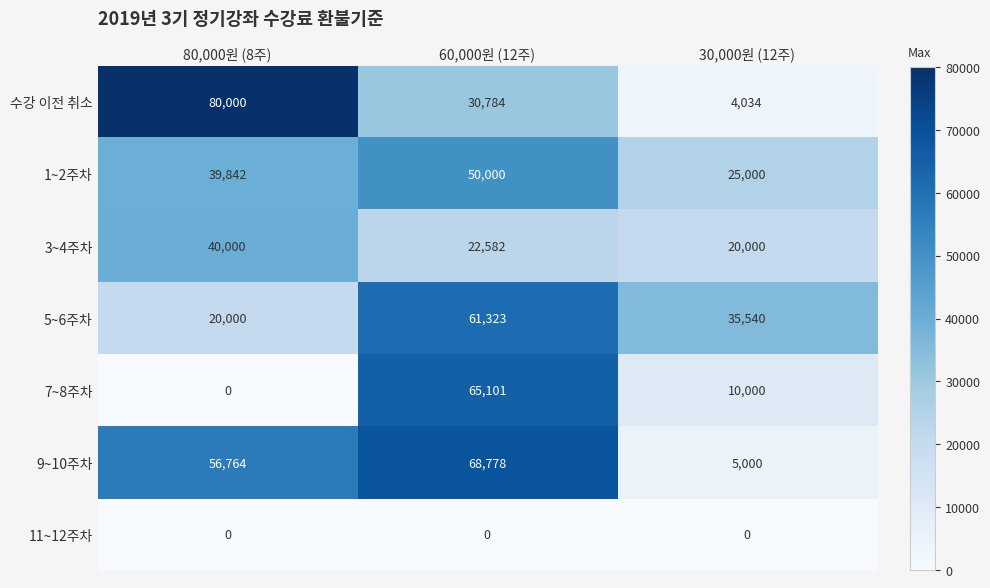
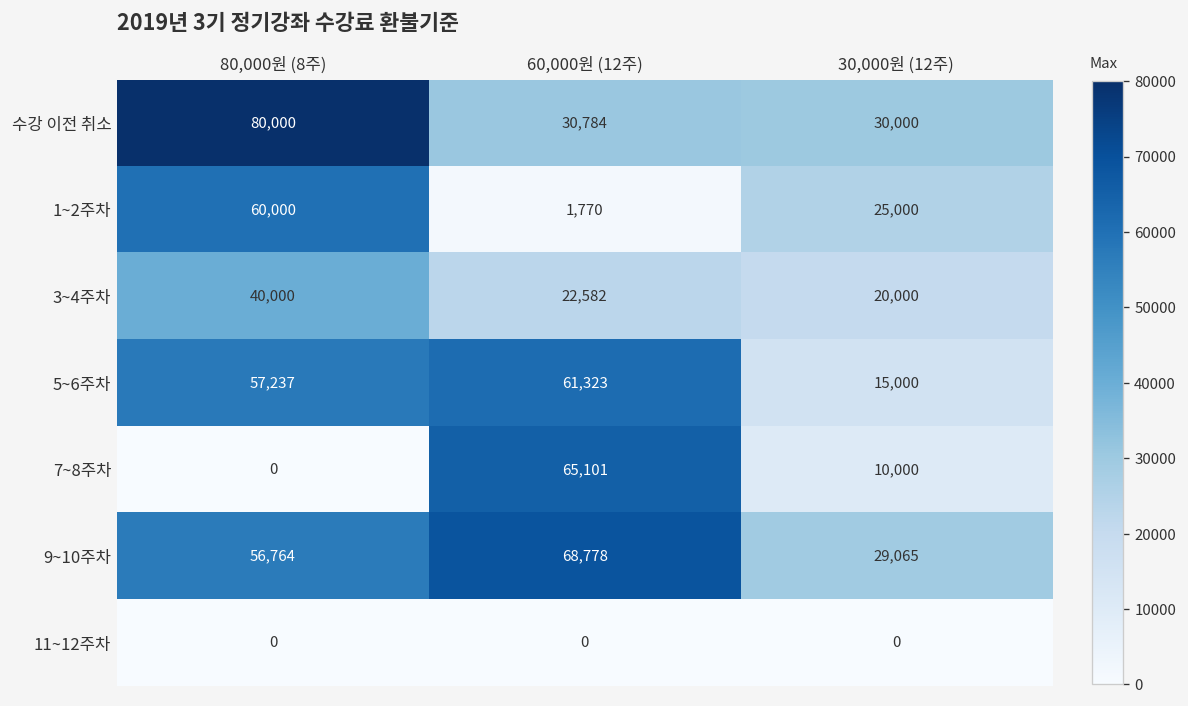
수강 이전 취소, 30,000원 (12주): 4,034 -> 30,000
1~2주차, 80,000원 (8주): 39,842 -> 60,000
1~2주차, 60,000원 (12주): 50,000 -> 1,770
5~6주차, 80,000원 (8주): 20,000 -> 57,237
5~6주차, 30,000원 (12주): 35,540 -> 15,000
9~10주차, 30,000원 (12주): 5,000 -> 29,065
